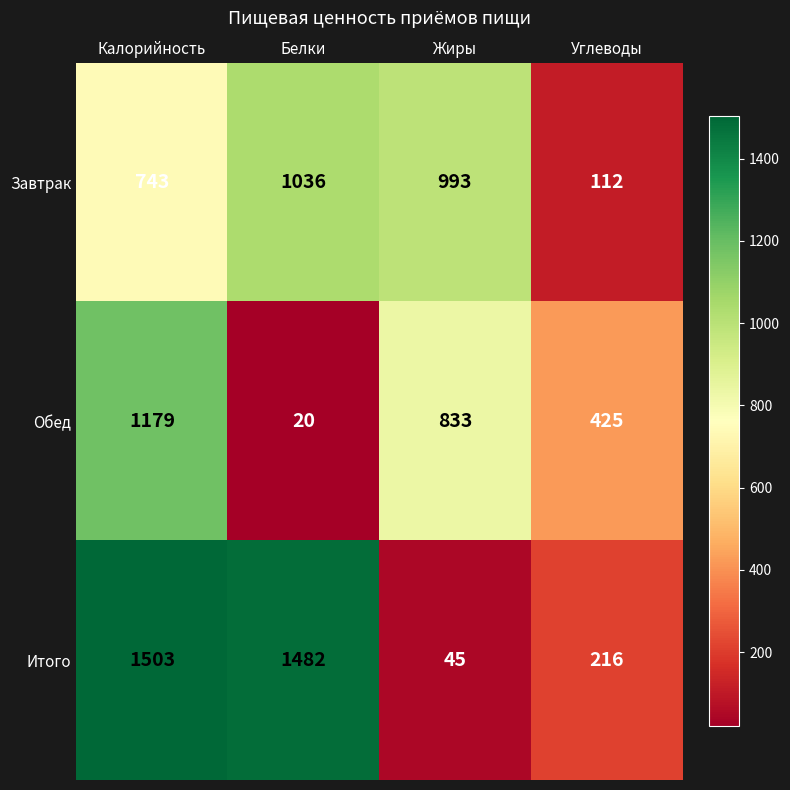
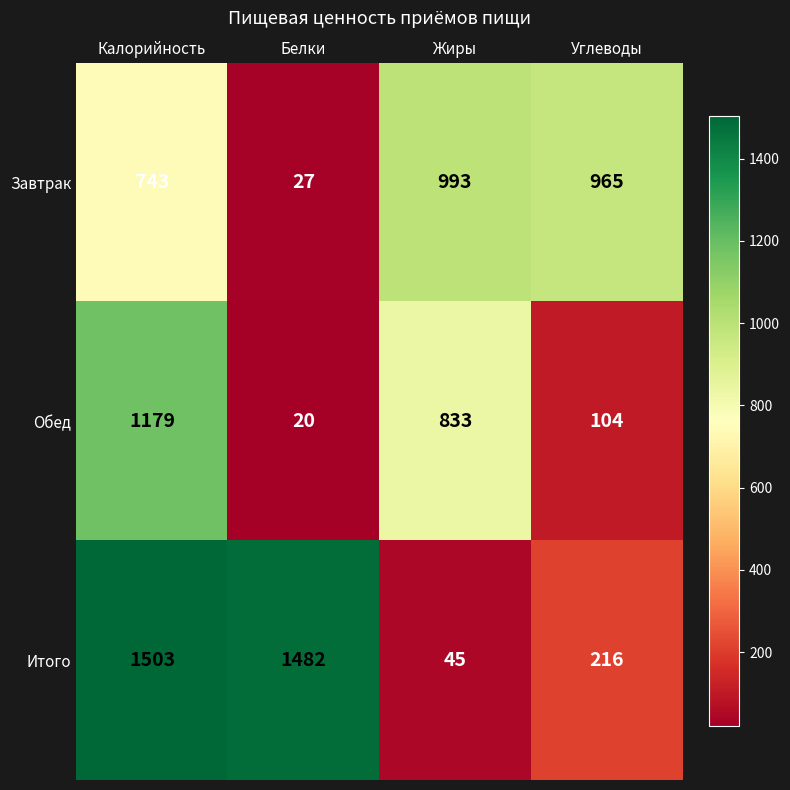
Завтрак, Белки: 1036 -> 27
Завтрак, Углеводы: 112 -> 965
Обед, Углеводы: 425 -> 104
